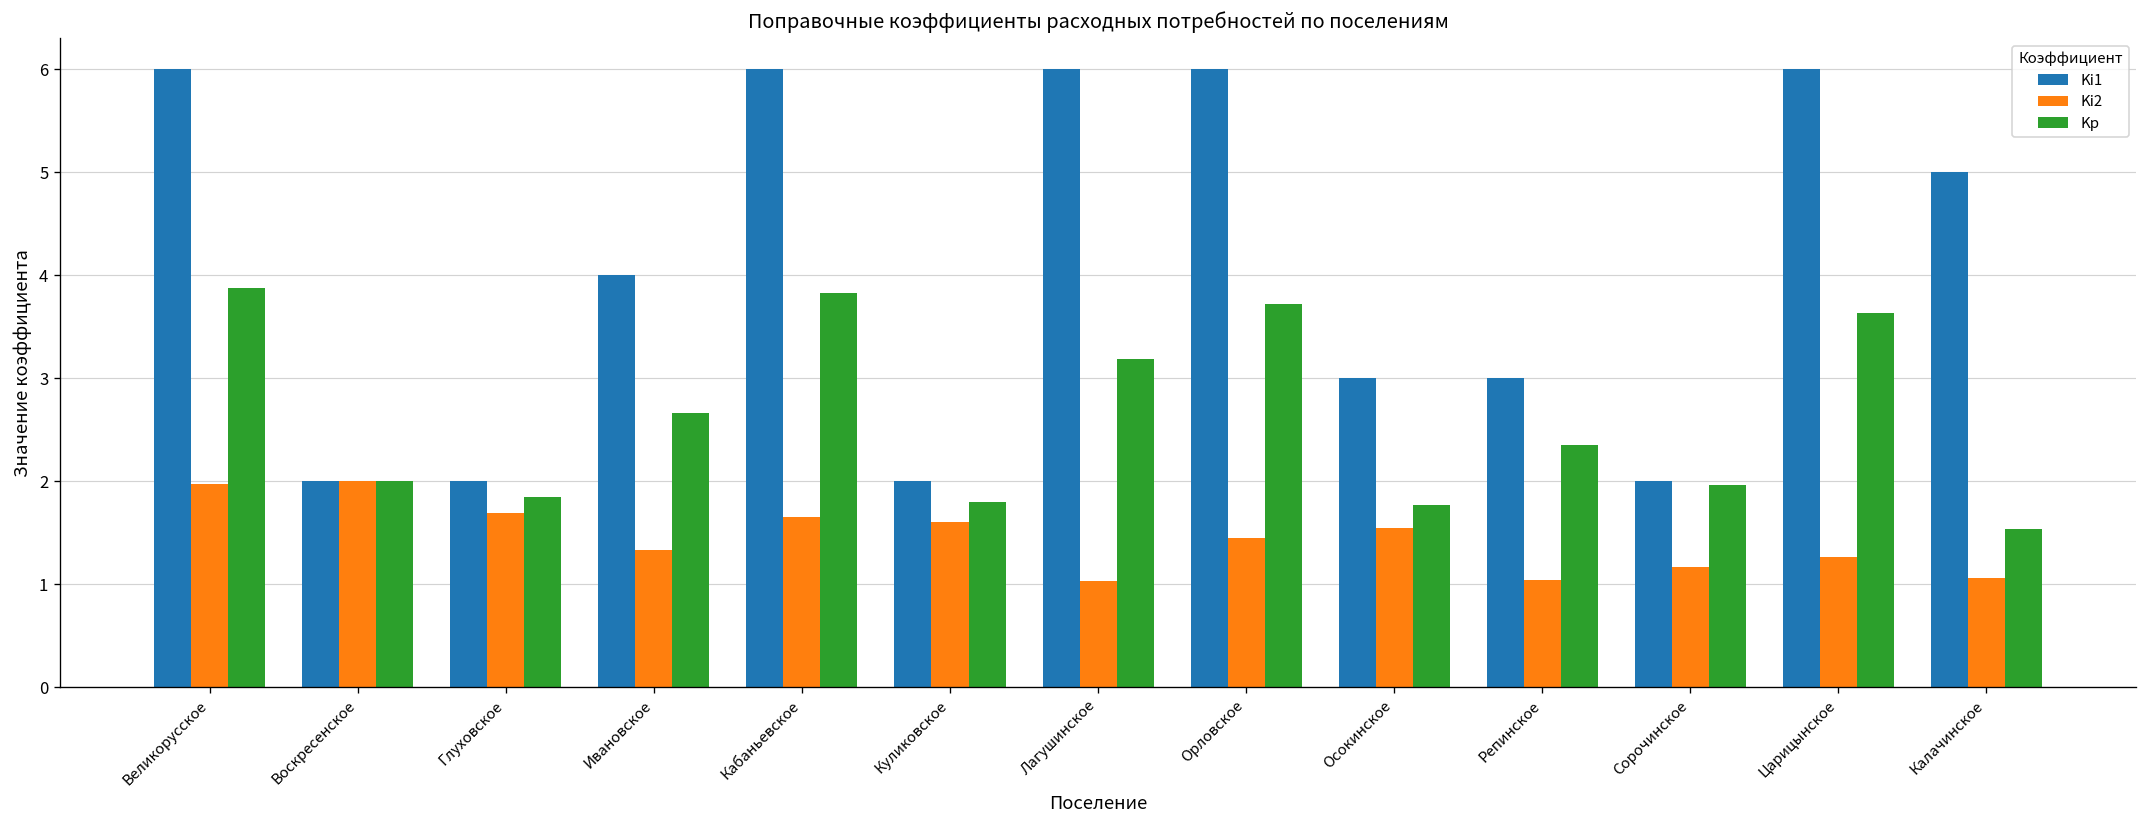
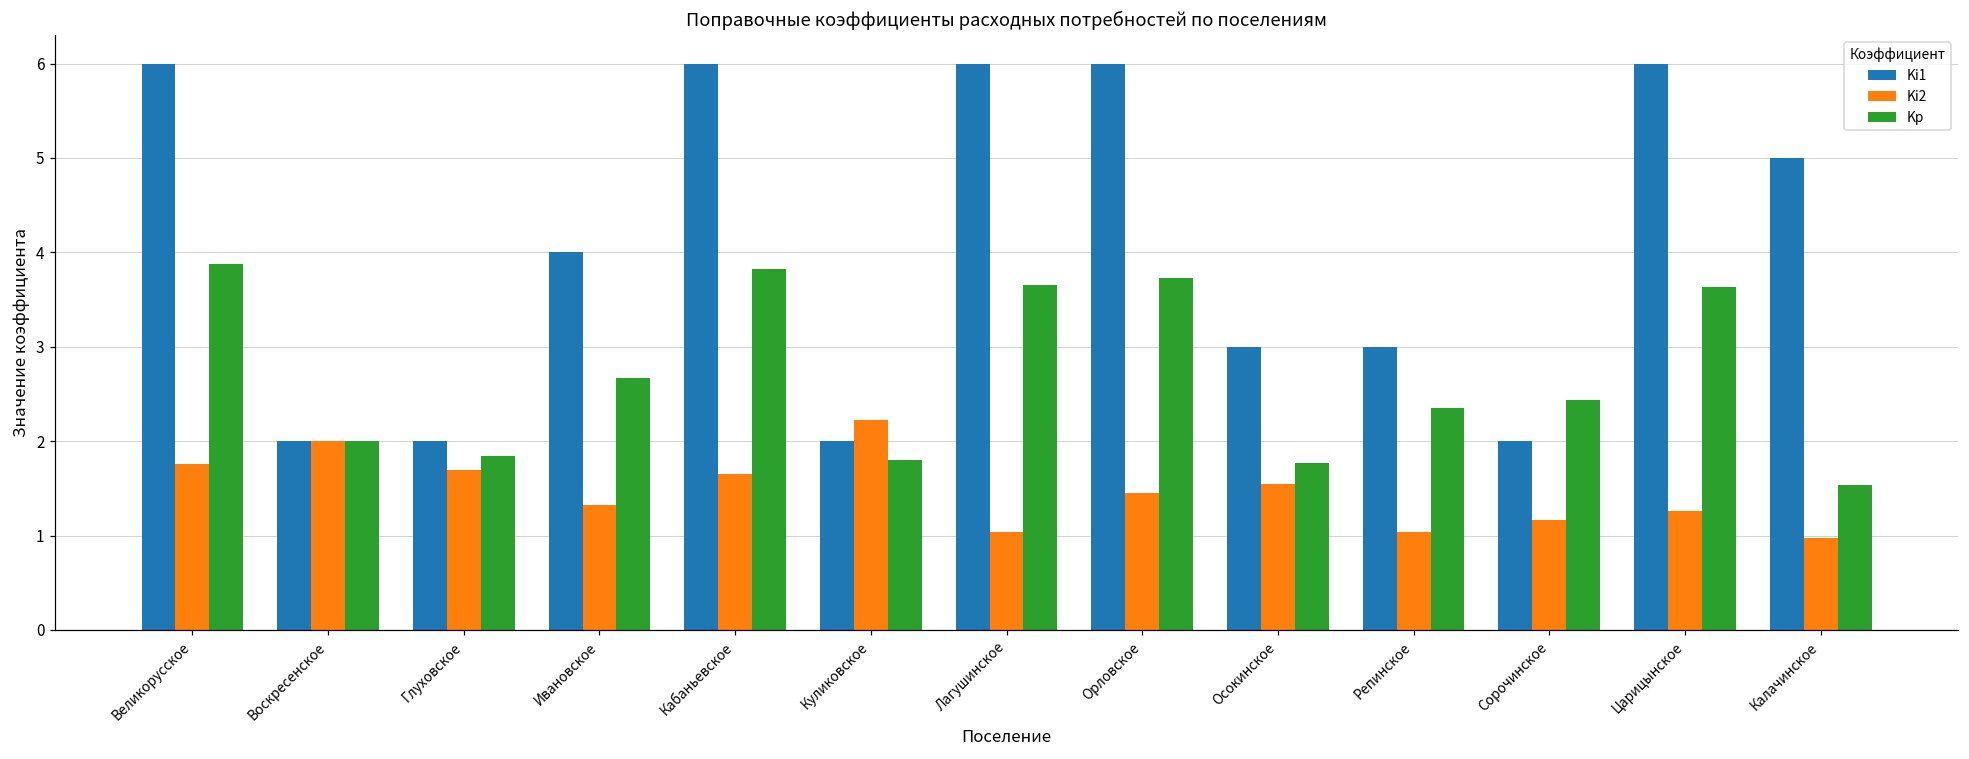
Ki2, Великорусское: 2.0 -> 1.8
Ki2, Куликовское: 1.6 -> 2.2
Kр, Лагушинское: 3.2 -> 3.7
Kр, Сорочинское: 2.0 -> 2.4
Ki2, Калачинское: 1.1 -> 1.0
